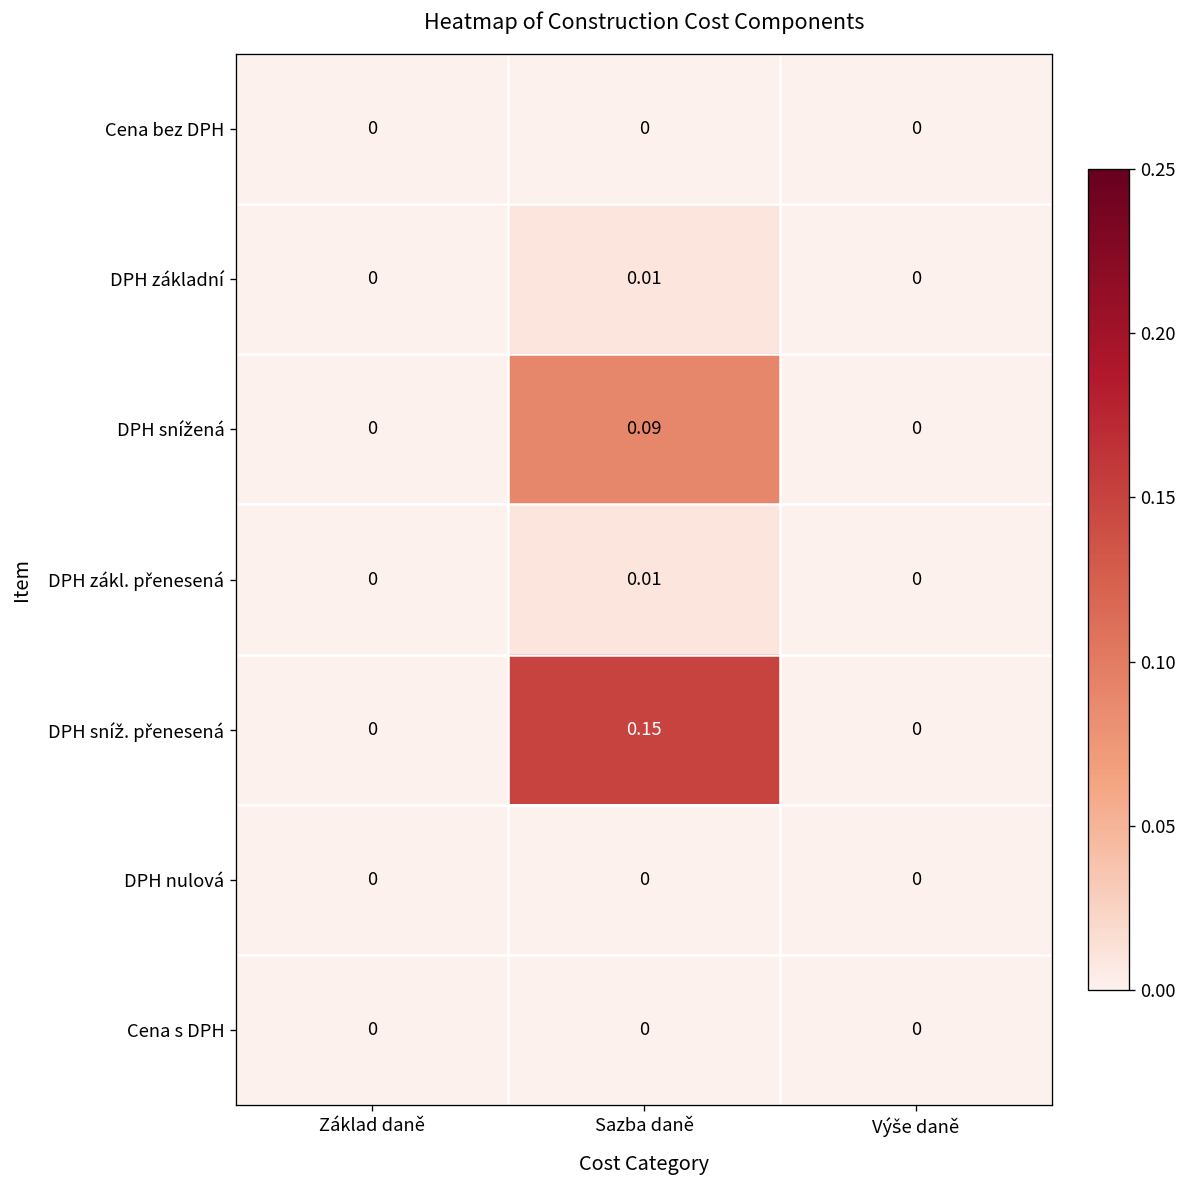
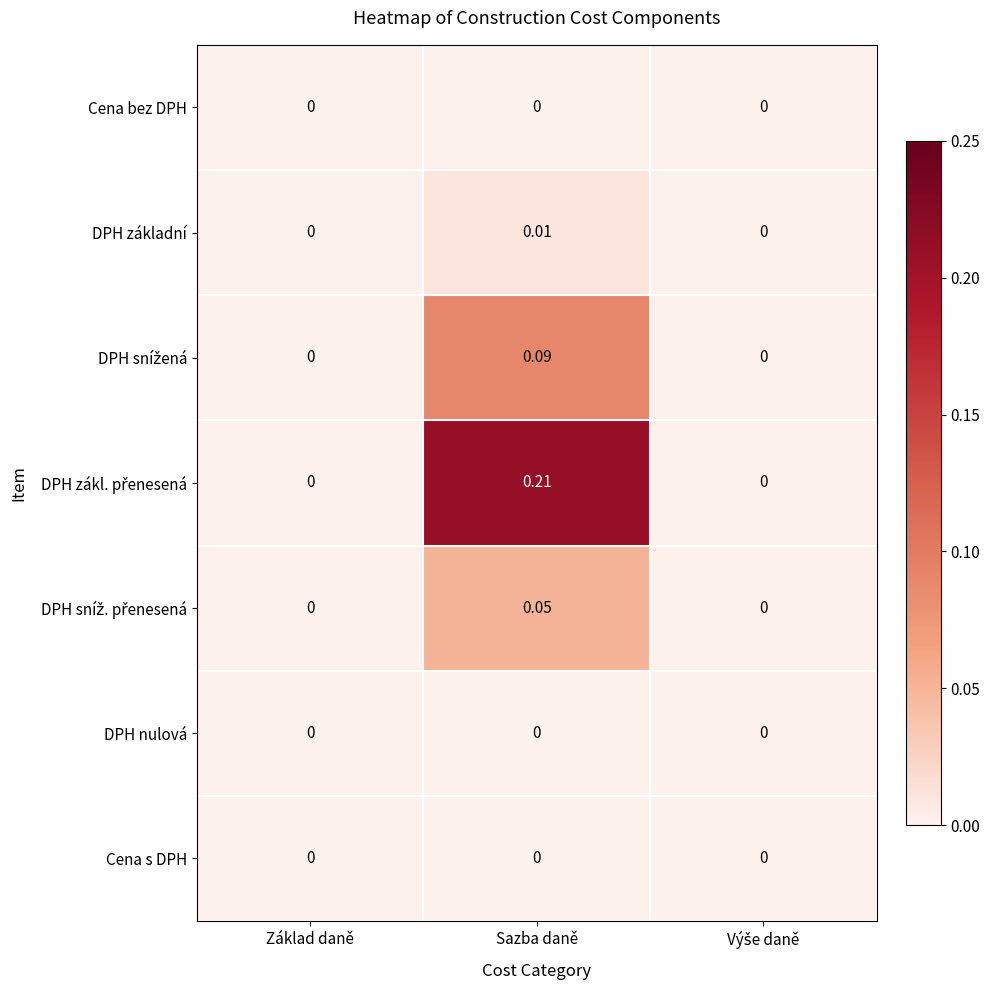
DPH zákl. přenesená, Sazba daně: 0.01 -> 0.21
DPH sníž. přenesená, Sazba daně: 0.15 -> 0.05
